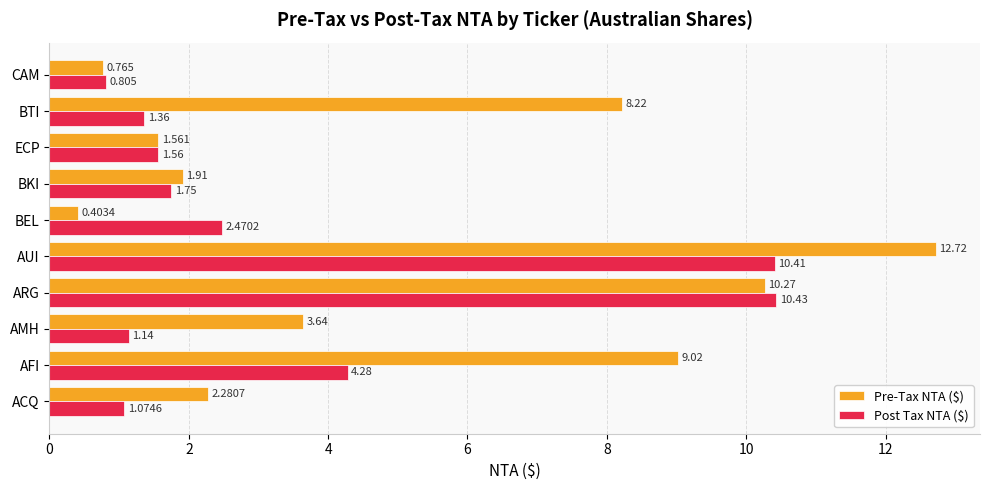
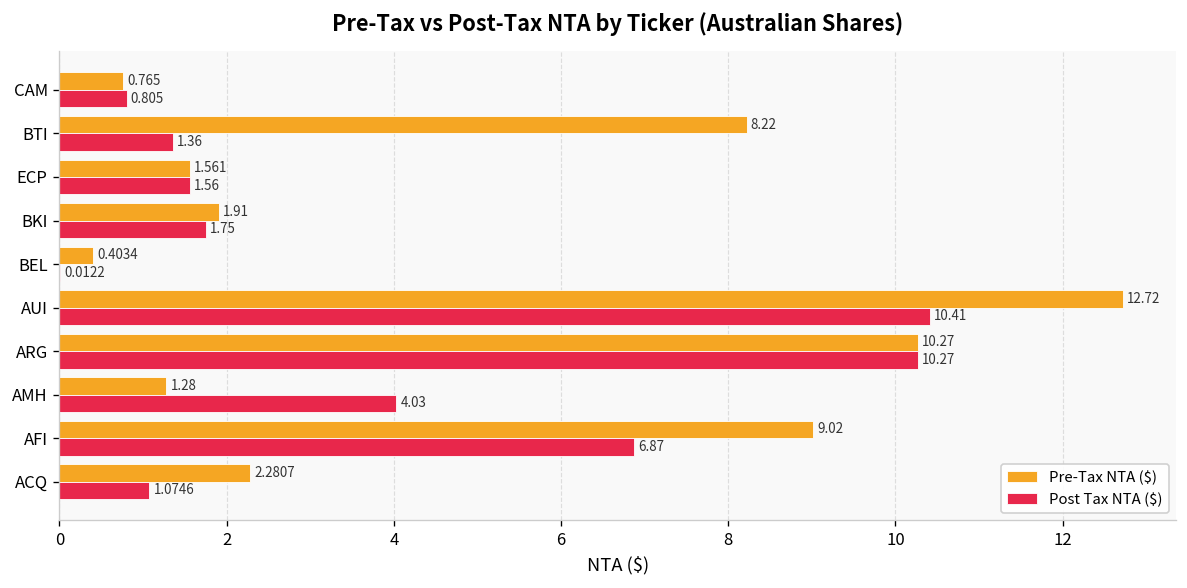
Post Tax NTA ($), BEL: 2.4702 -> 0.0122
Post Tax NTA ($), ARG: 10.43 -> 10.27
Pre-Tax NTA ($), AMH: 3.64 -> 1.28
Post Tax NTA ($), AMH: 1.14 -> 4.03
Post Tax NTA ($), AFI: 4.28 -> 6.87
